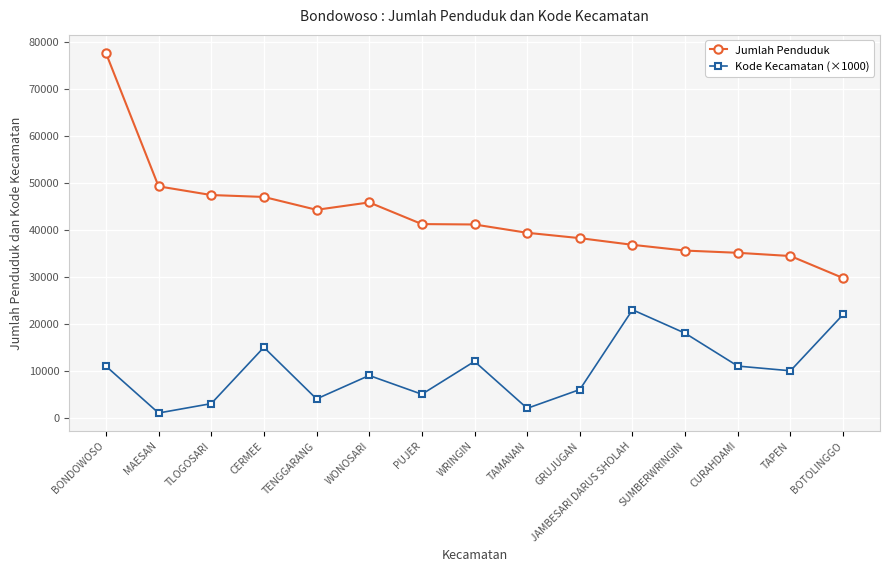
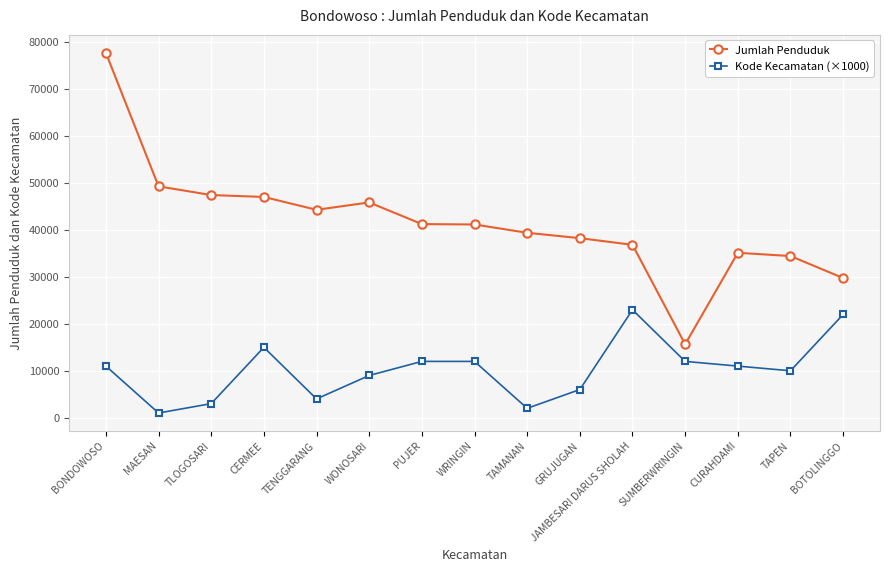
Kode Kecamatan (×1000), PUJER: 5000 -> 12000
Jumlah Penduduk, SUMBERWRINGIN: 36000 -> 16000
Kode Kecamatan (×1000), SUMBERWRINGIN: 18000 -> 12000
